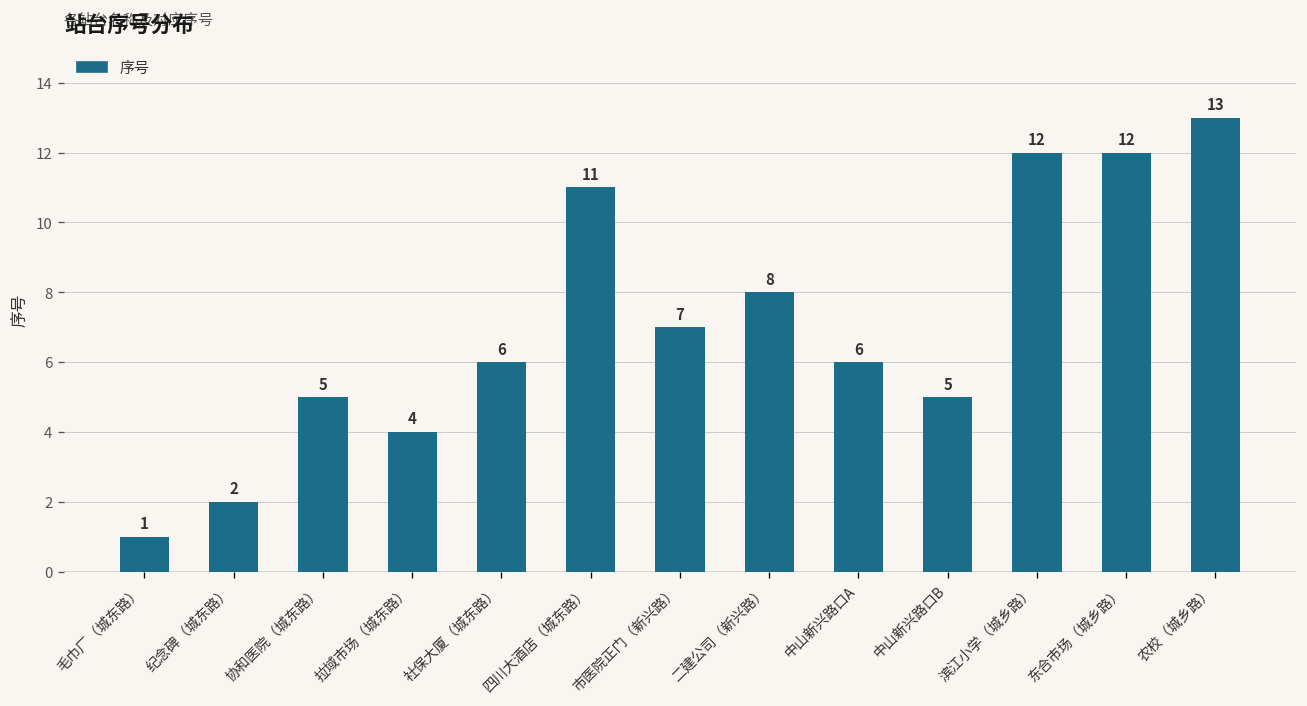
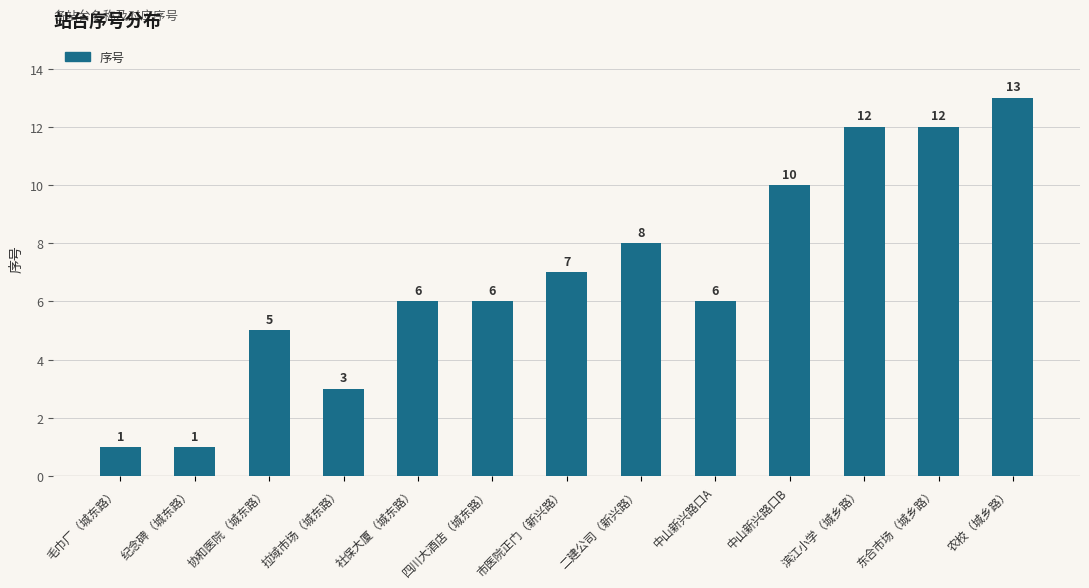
纪念碑（城东路）: 2 -> 1
拉域市场（城东路）: 4 -> 3
四川大酒店（城东路）: 11 -> 6
中山新兴路口B: 5 -> 10
